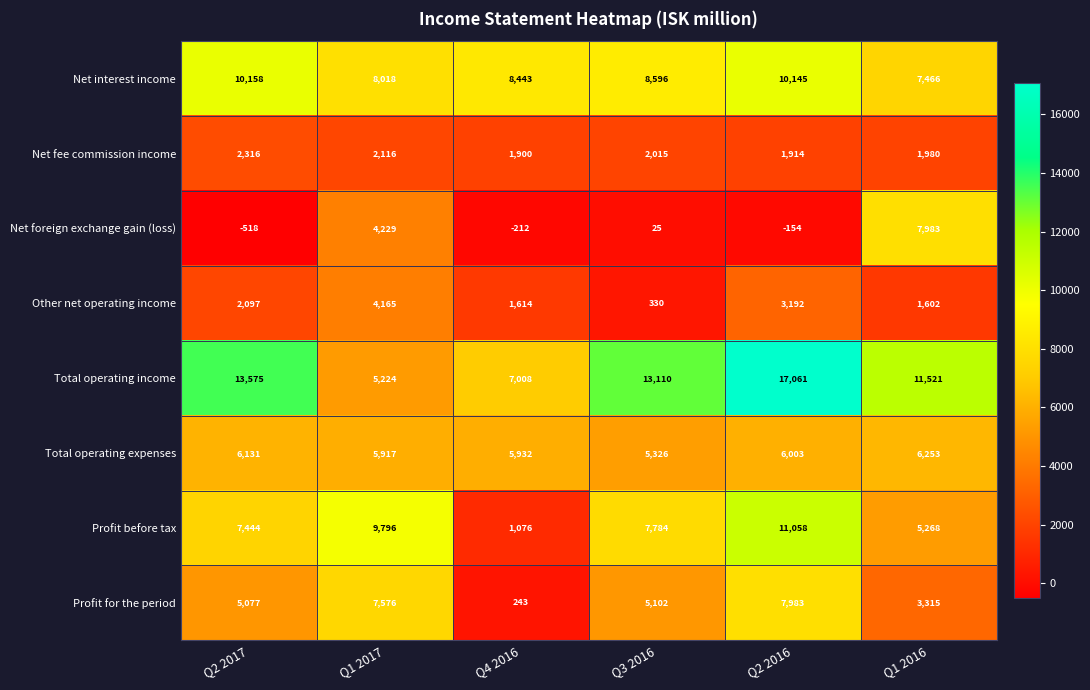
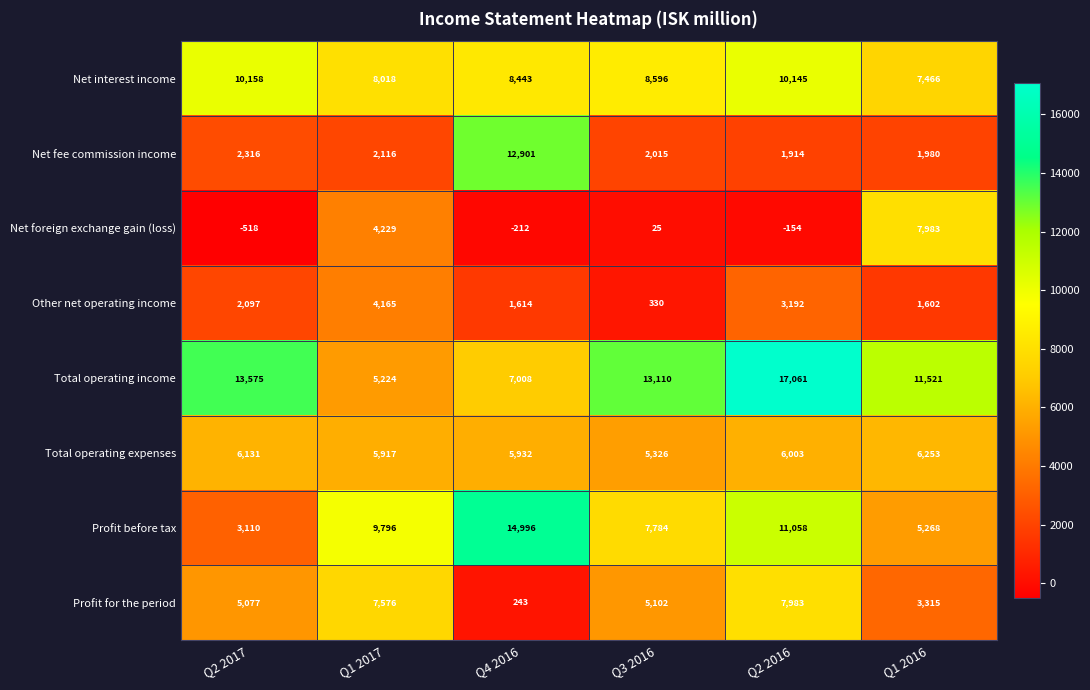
Net fee commission income, Q4 2016: 1,900 -> 12,901
Profit before tax, Q2 2017: 7,444 -> 3,110
Profit before tax, Q4 2016: 1,076 -> 14,996
